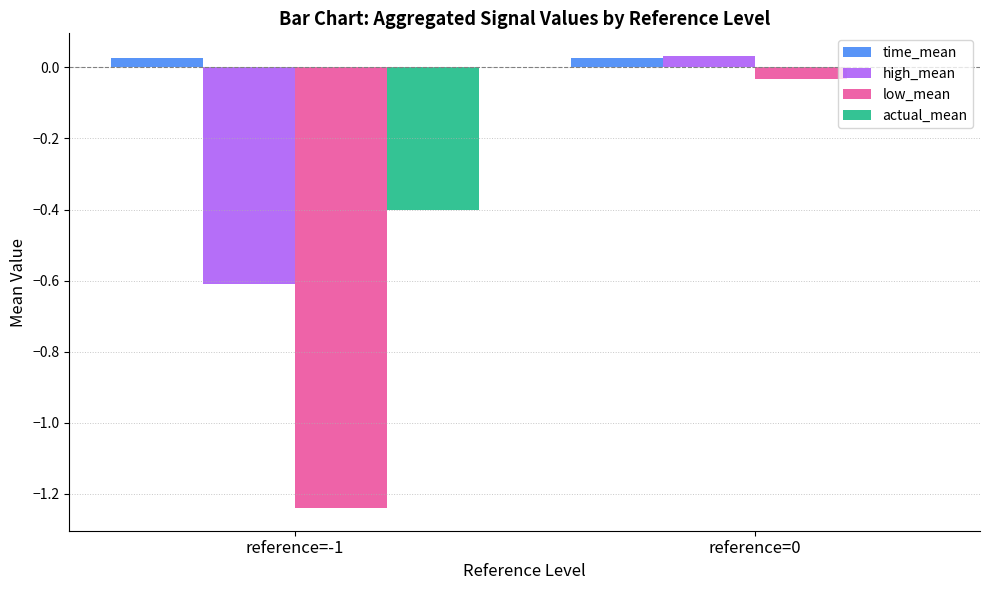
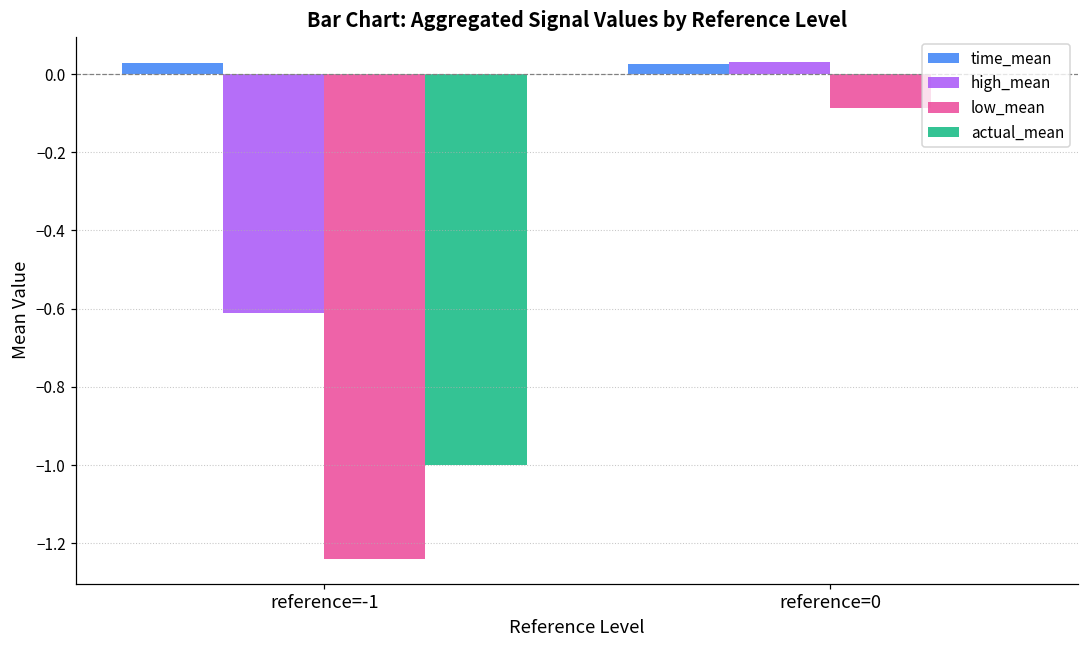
actual_mean, reference=-1: -0.4 -> -1.0
low_mean, reference=0: -0.03 -> -0.09
